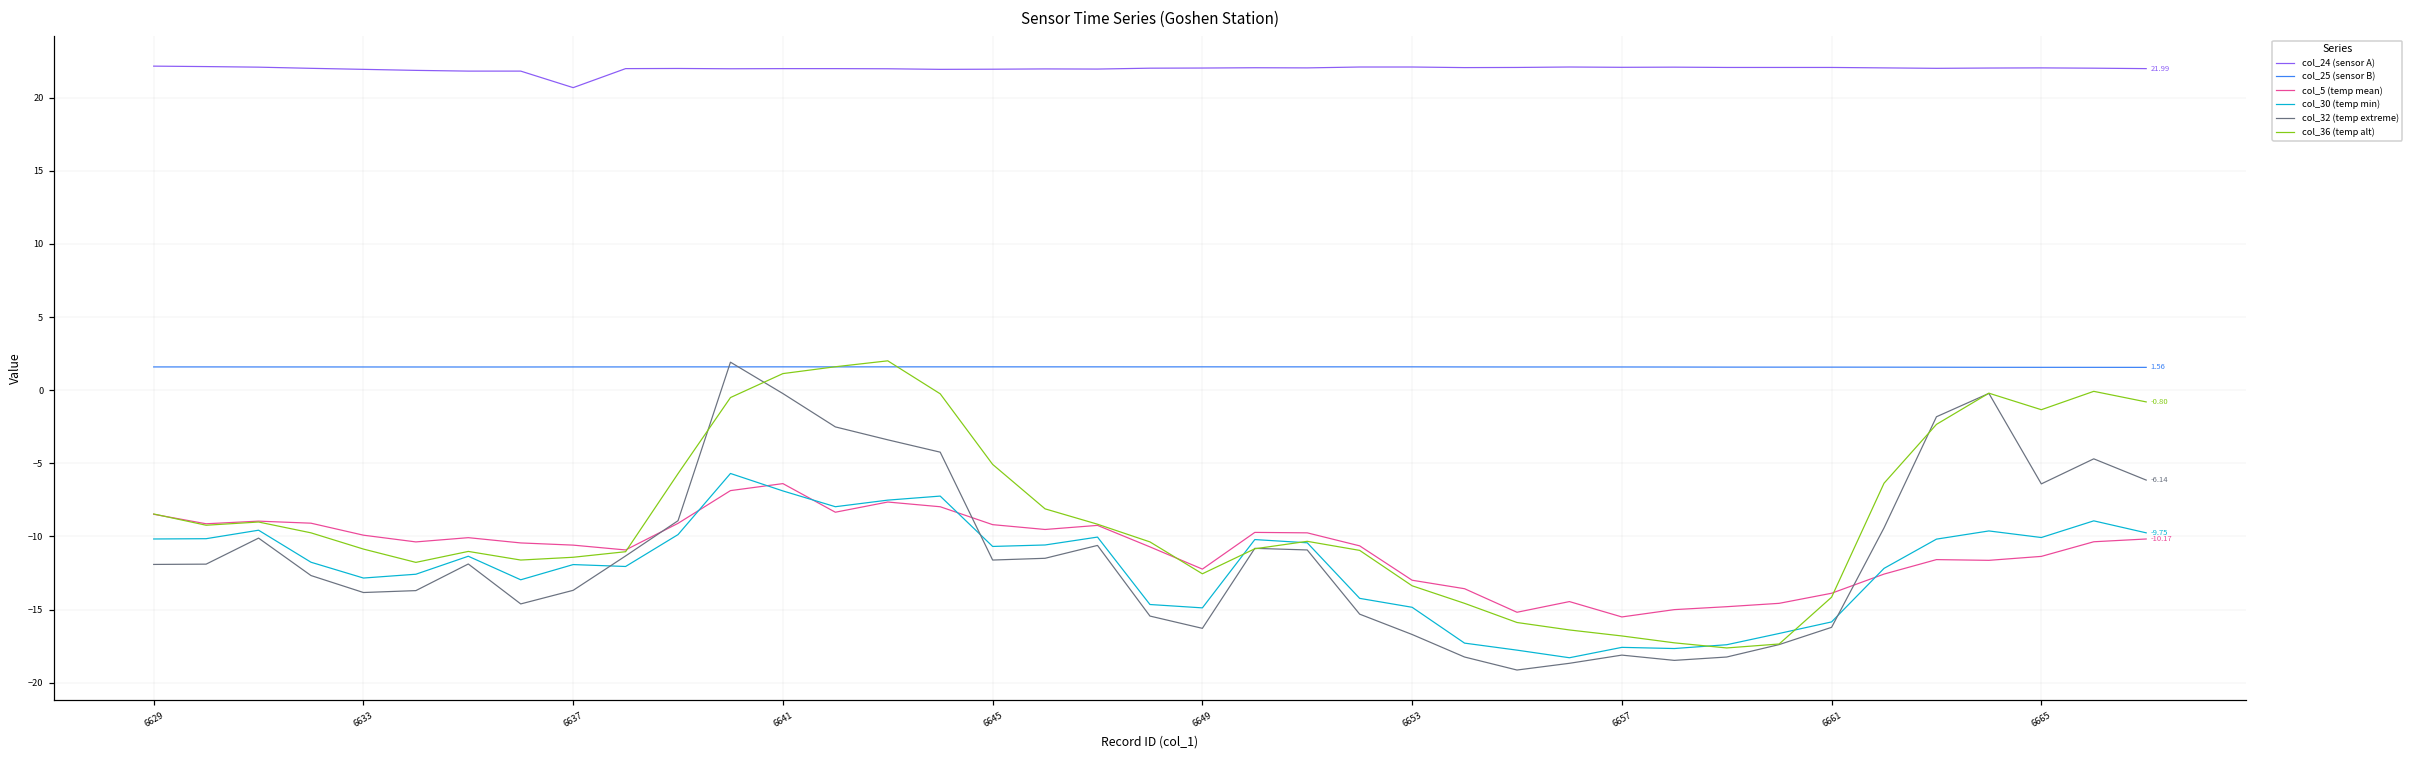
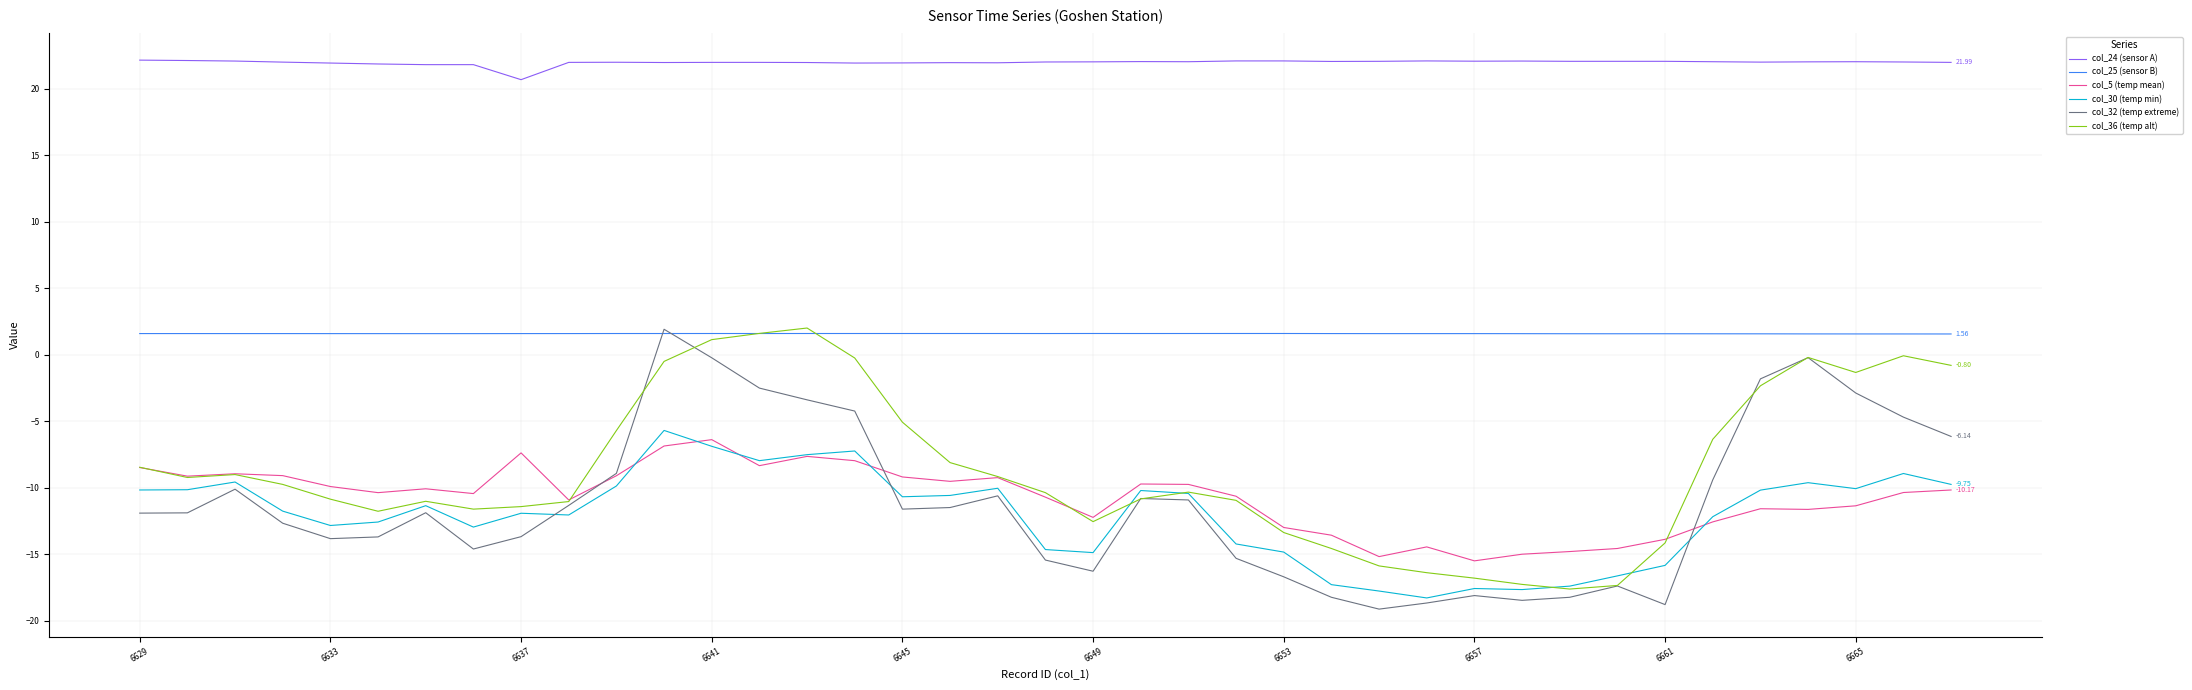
col_5 (temp mean), 6637: -10.6 -> -7.4
col_32 (temp extreme), 6661: -16.2 -> -18.8
col_32 (temp extreme), 6665: -6.4 -> -2.9
